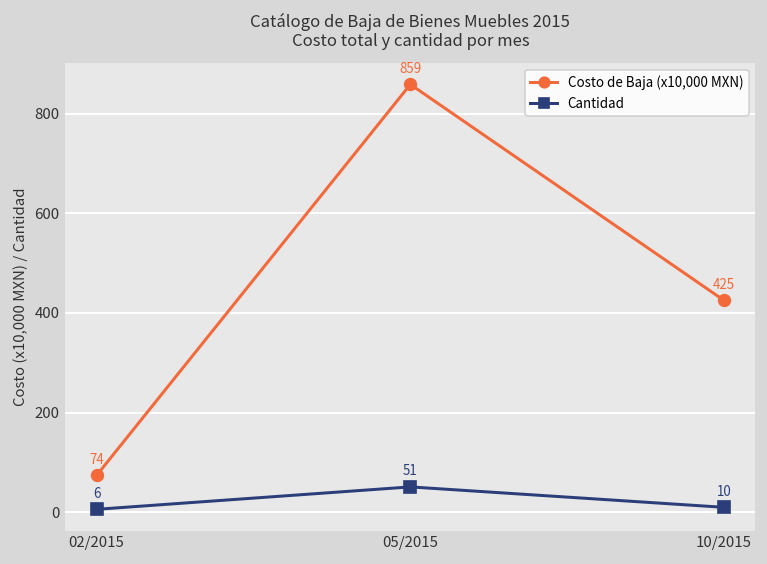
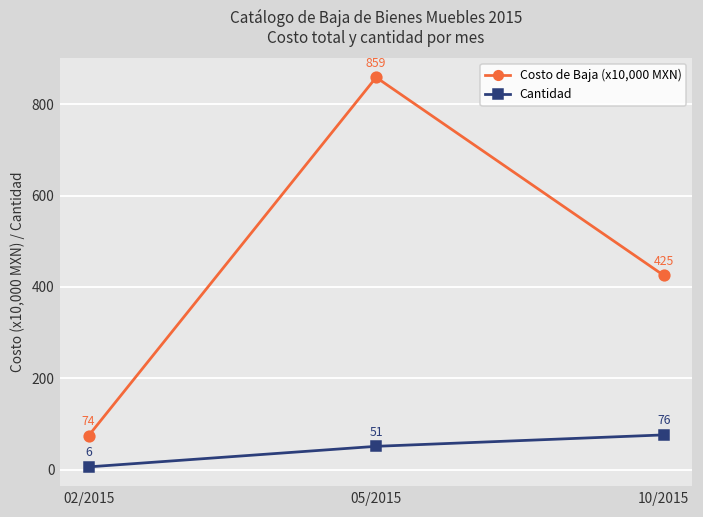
Cantidad, 10/2015: 10 -> 76
